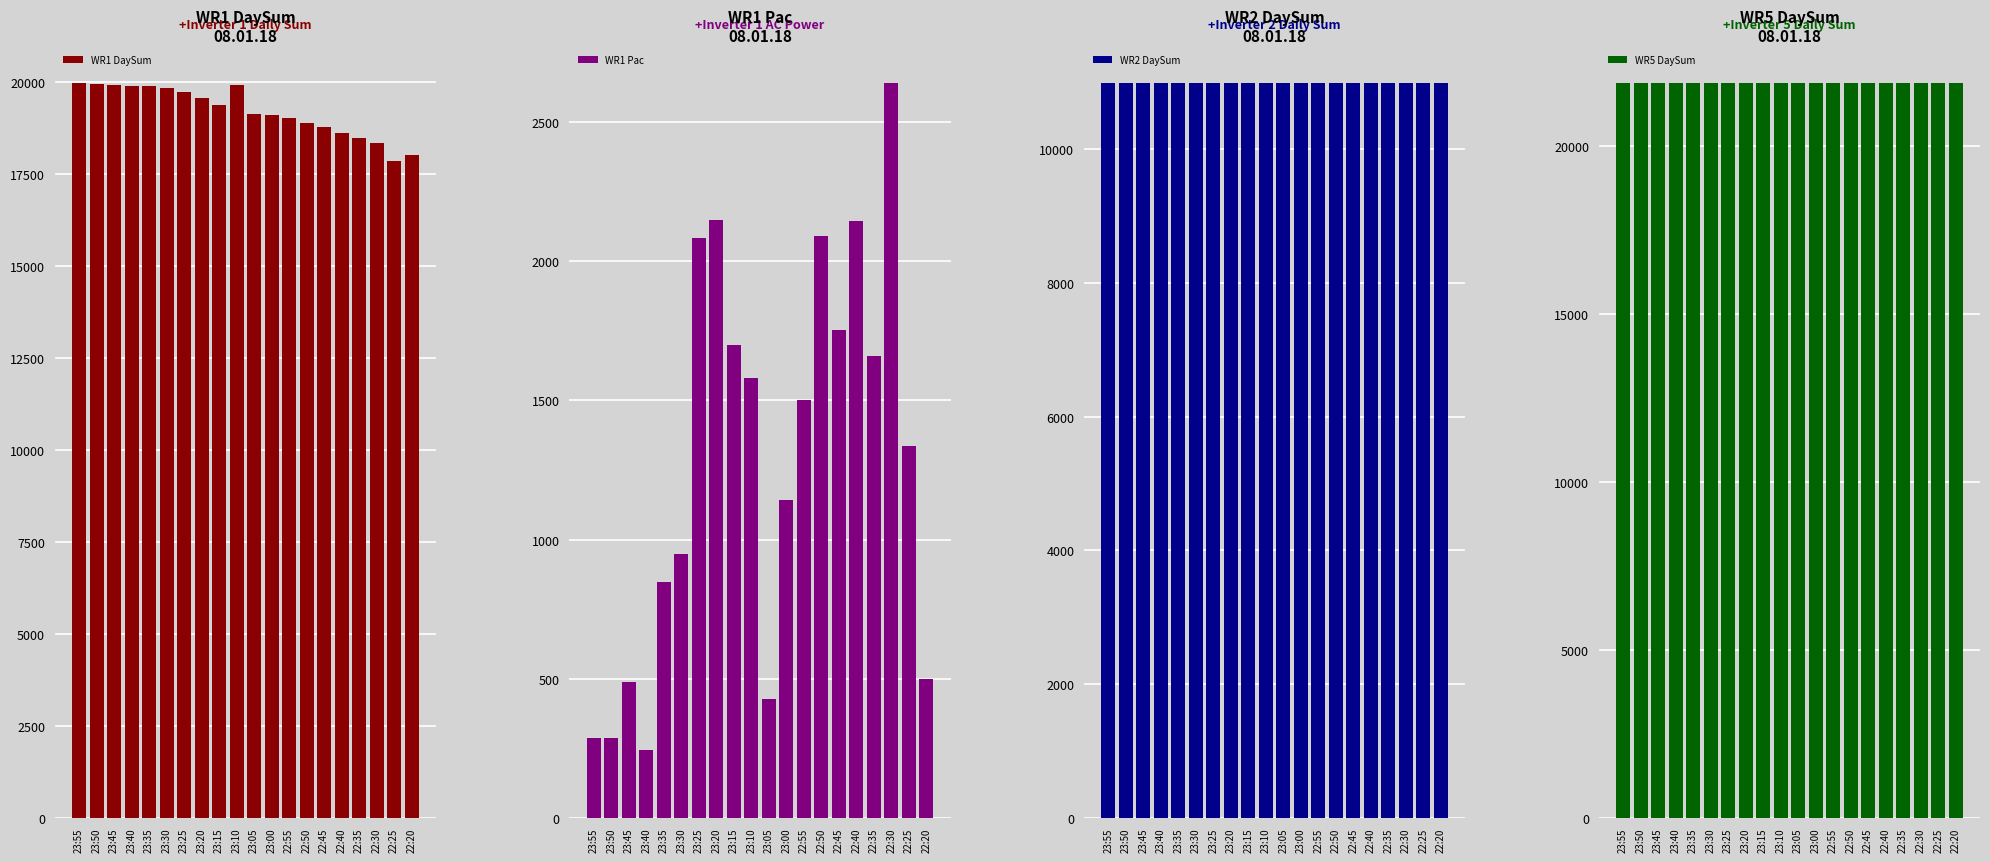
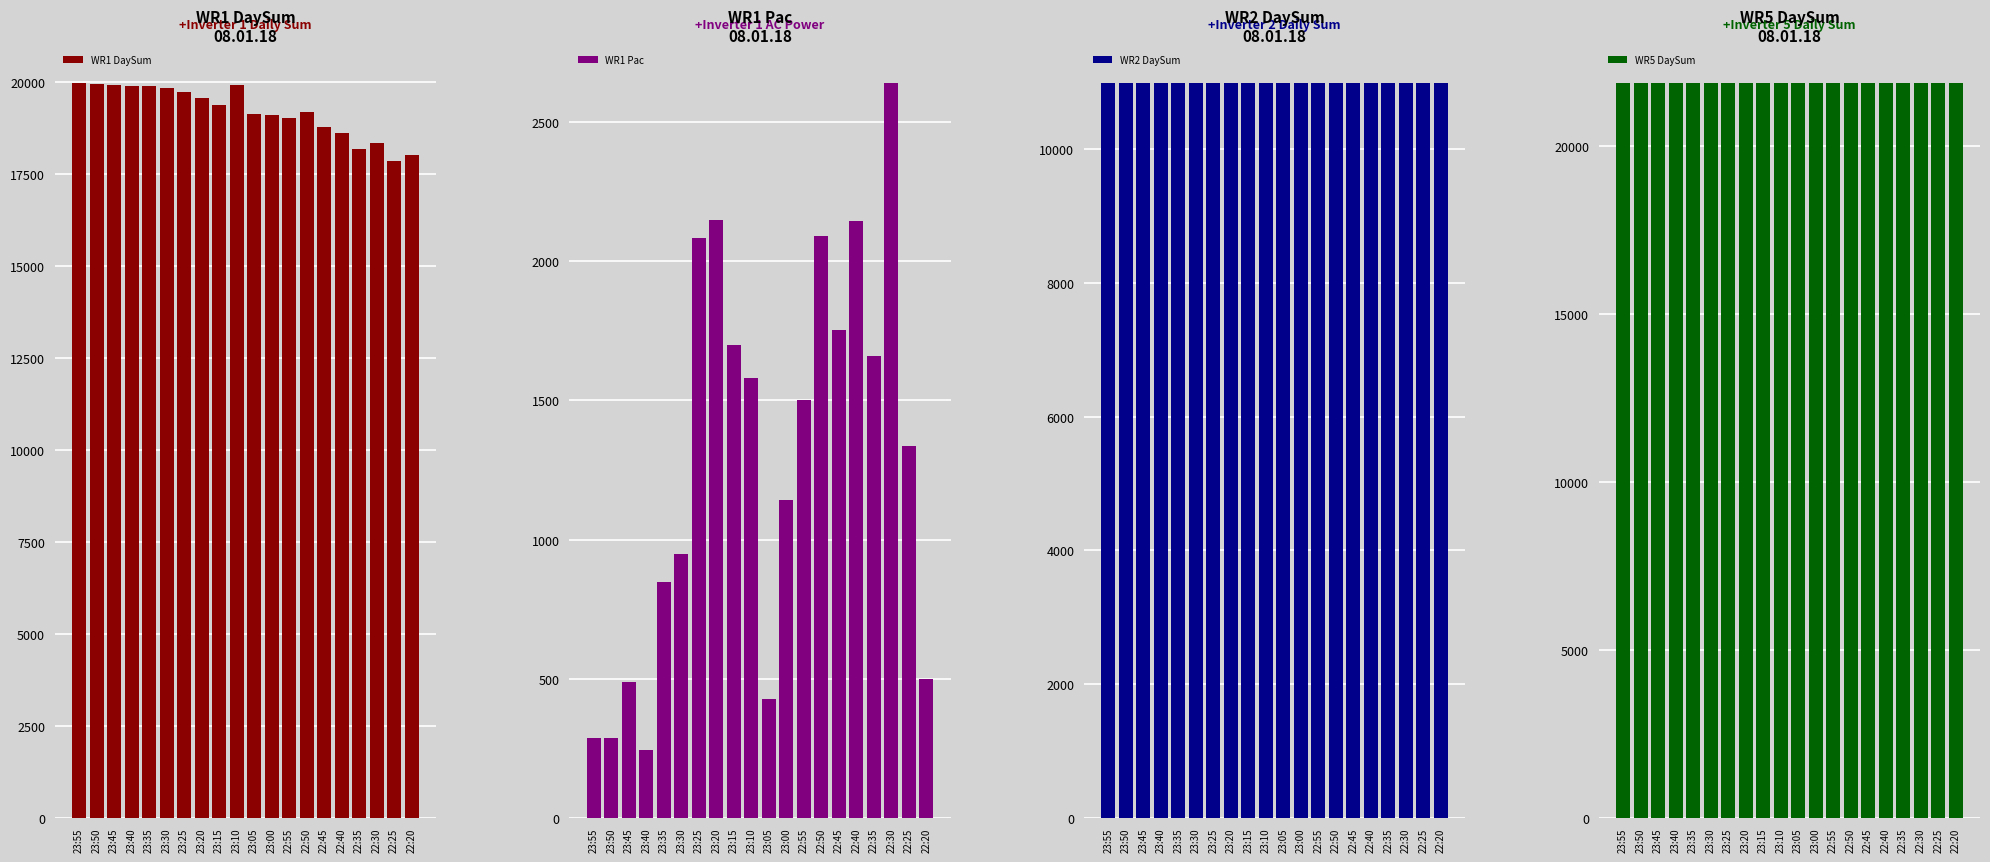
WR1 DaySum 08.01.18, 22:50: 18900 -> 19200
WR1 DaySum 08.01.18, 22:35: 18500 -> 18200
